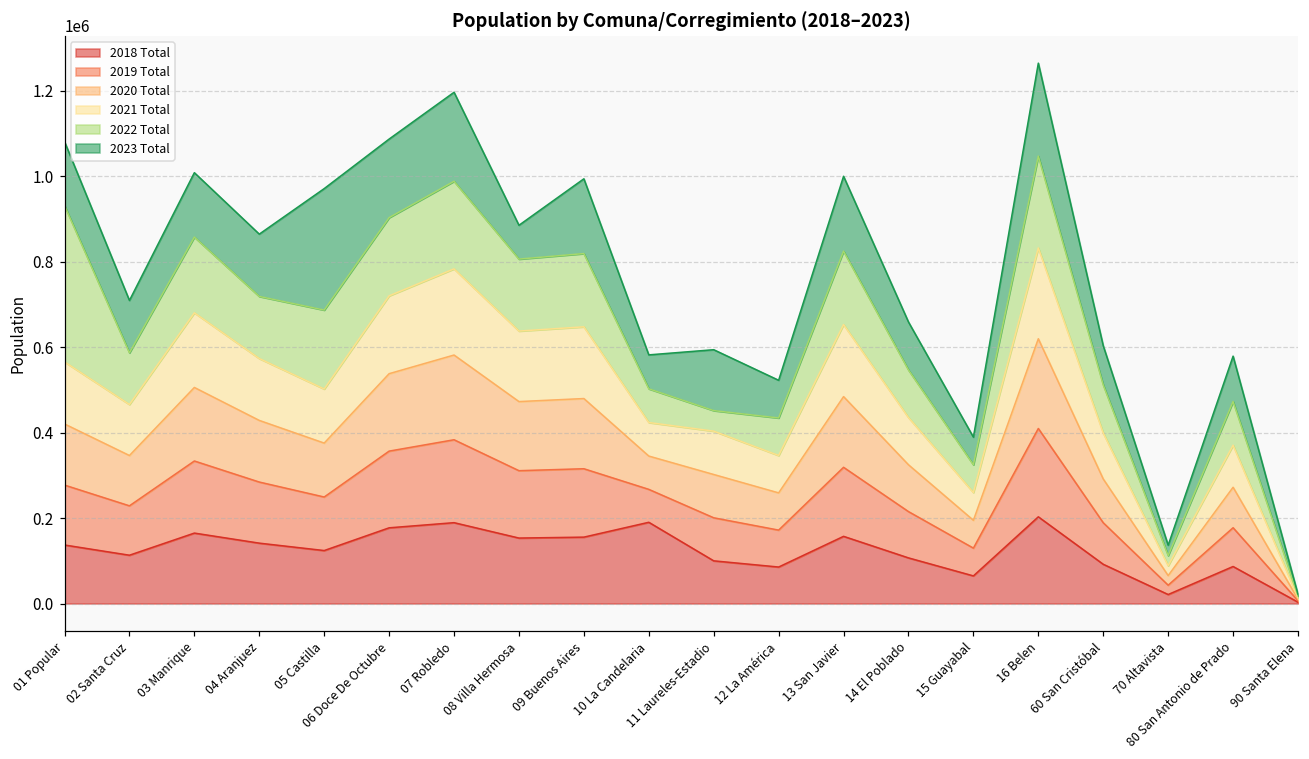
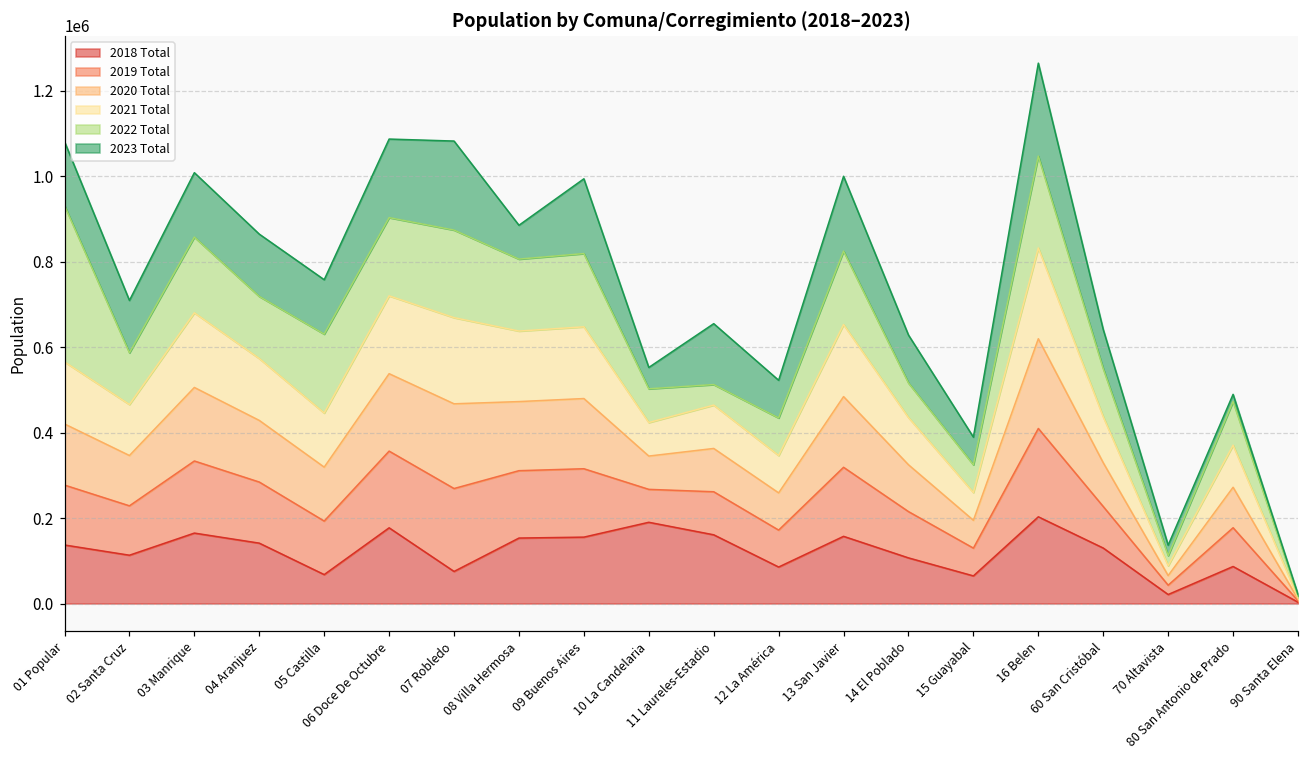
2018 Total, 05 Castilla: 120000 -> 70000
2023 Total, 05 Castilla: 280000 -> 130000
2018 Total, 07 Robledo: 190000 -> 80000
2023 Total, 10 La Candelaria: 80000 -> 50000
2018 Total, 11 Laureles-Estadio: 100000 -> 160000
2022 Total, 14 El Poblado: 110000 -> 80000
2018 Total, 60 San Cristóbal: 90000 -> 130000
2023 Total, 80 San Antonio de Prado: 110000 -> 20000
